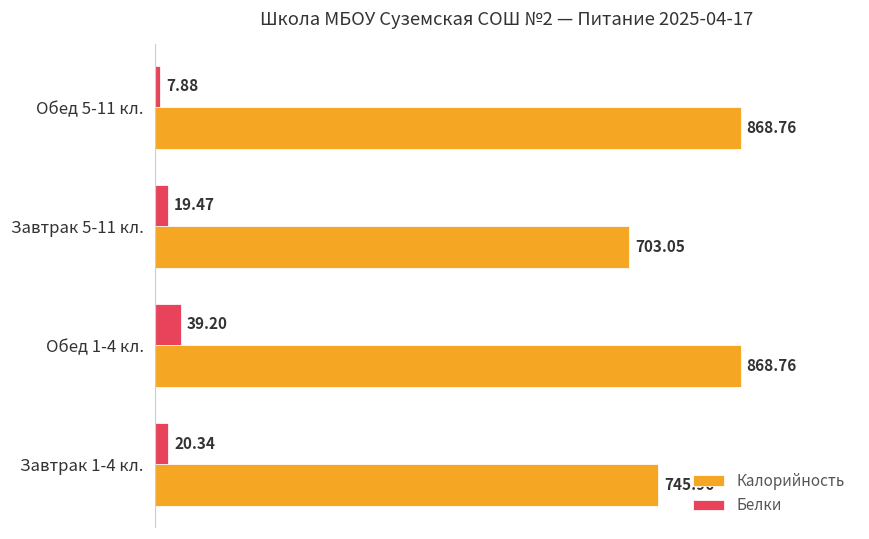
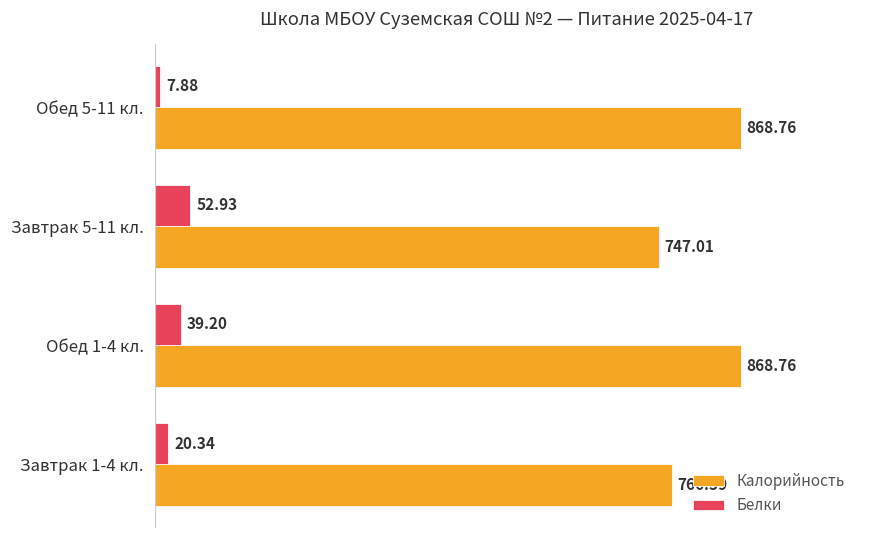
Белки, Завтрак 5-11 кл.: 19.47 -> 52.93
Калорийность, Завтрак 5-11 кл.: 703.05 -> 747.01
Калорийность, Завтрак 1-4 кл.: 745.96 -> 766.59
